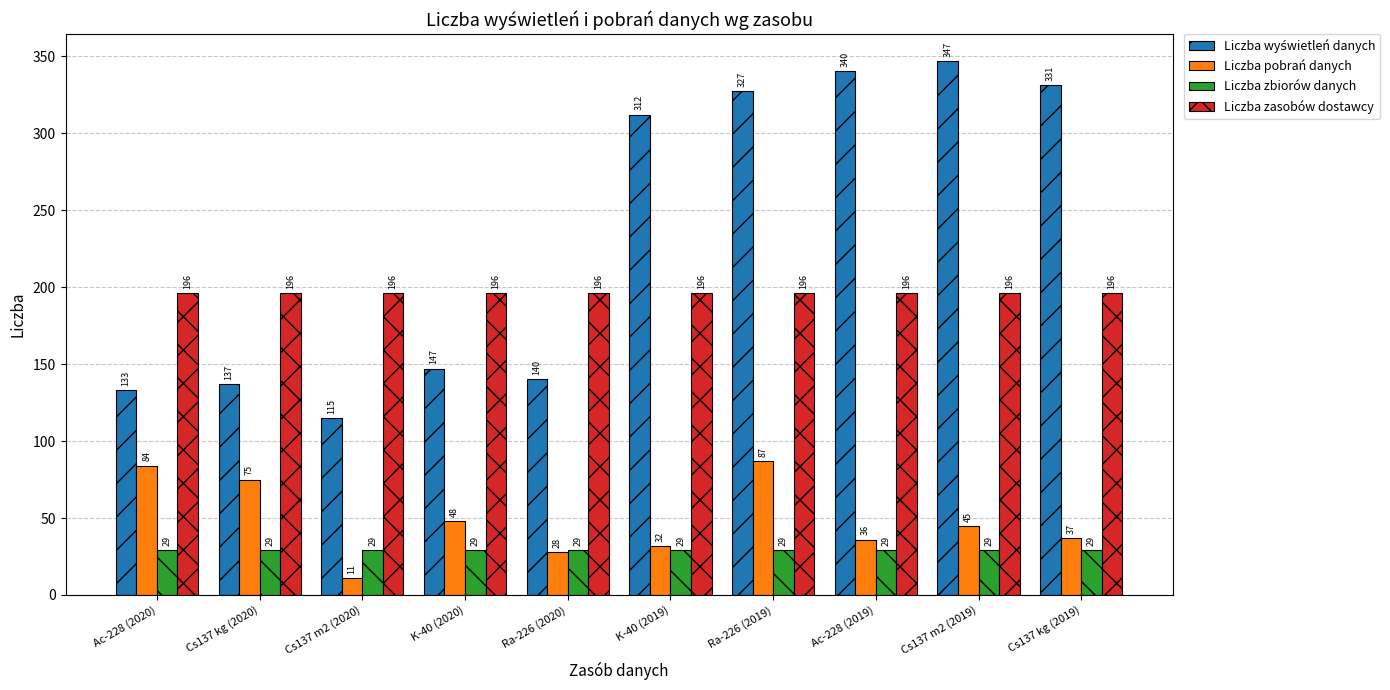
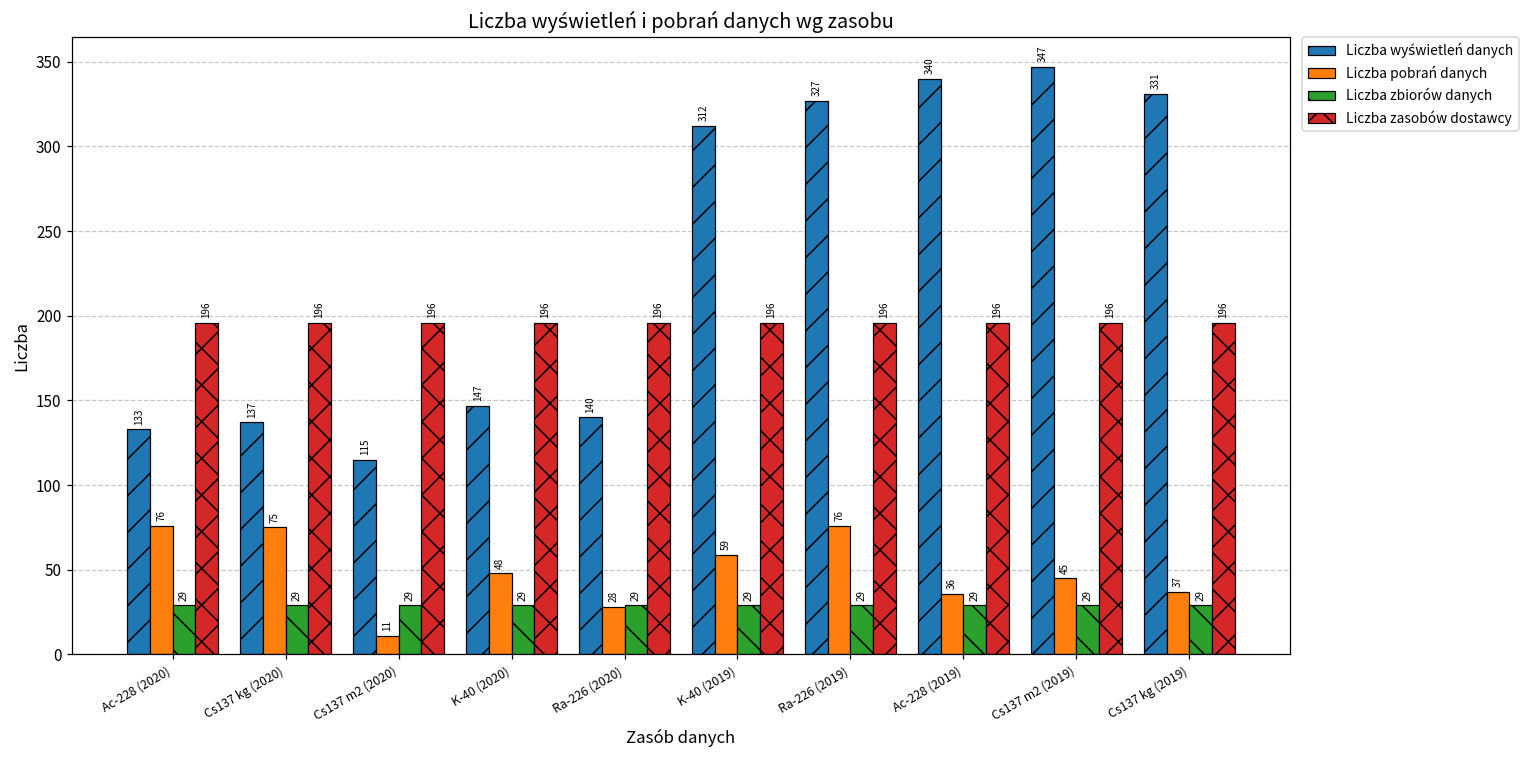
Liczba pobrań danych, Ac-228 (2020): 84 -> 76
Liczba pobrań danych, K-40 (2019): 32 -> 59
Liczba pobrań danych, Ra-226 (2019): 87 -> 76
